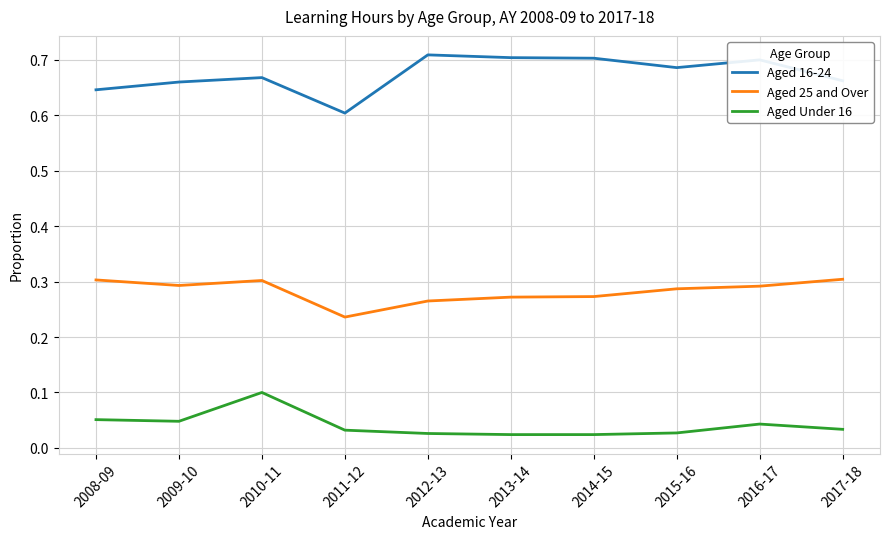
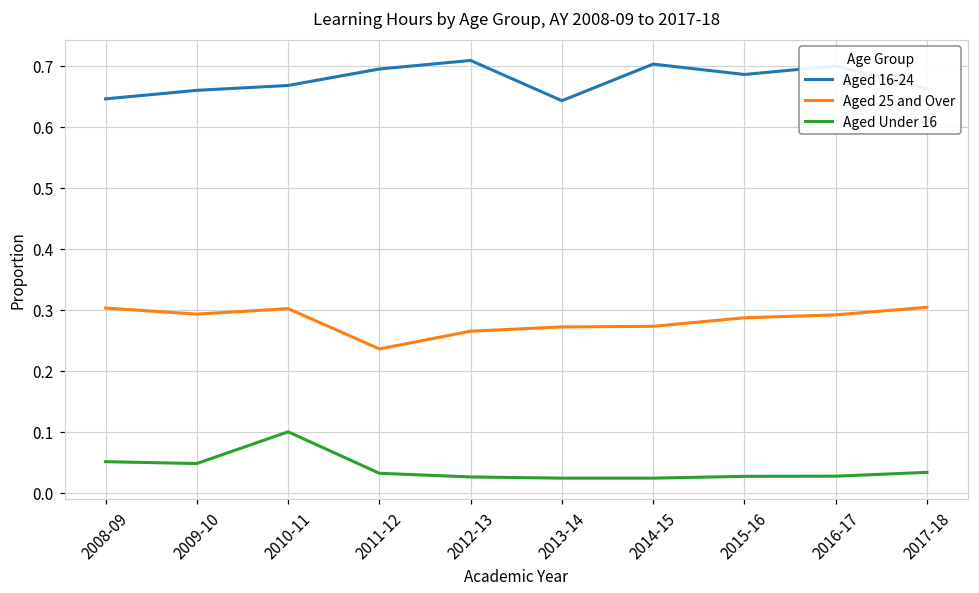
Aged 16-24, 2011-12: 0.60 -> 0.70
Aged 16-24, 2013-14: 0.70 -> 0.64
Aged Under 16, 2016-17: 0.04 -> 0.03
